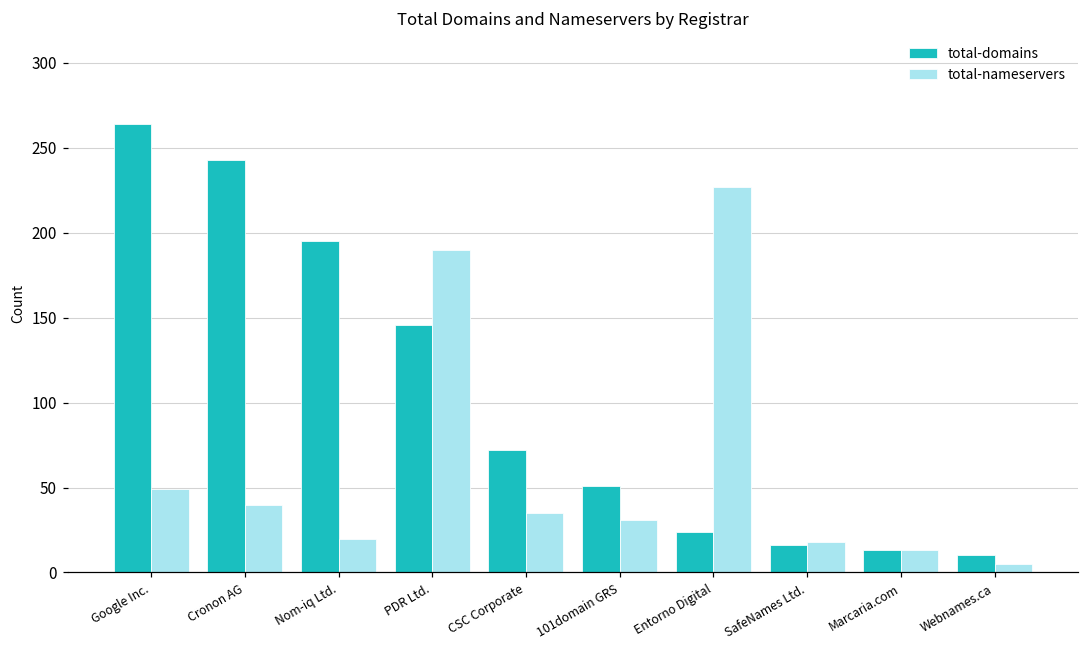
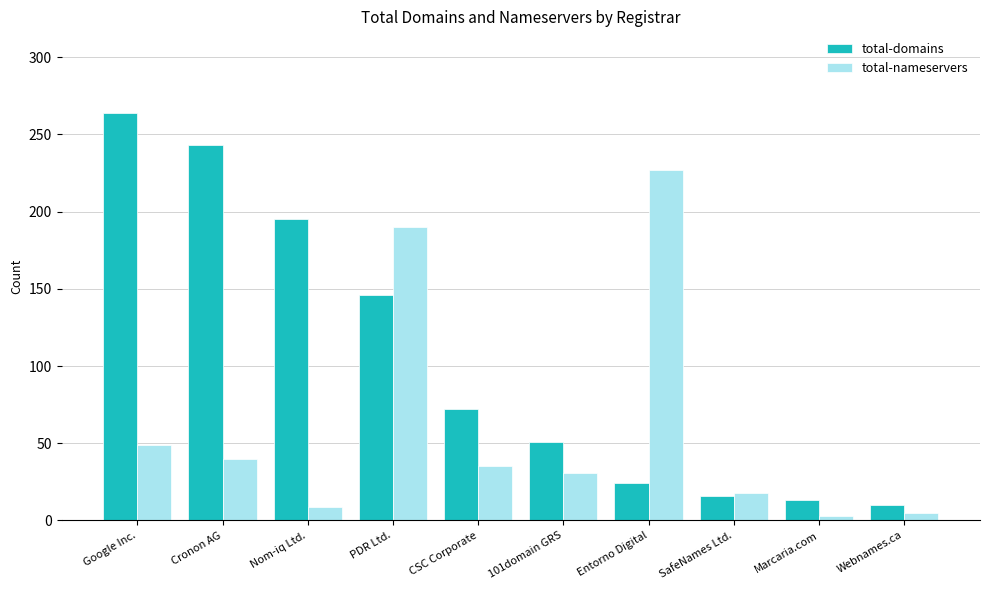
total-nameservers, Nom-iq Ltd.: 20 -> 9
total-nameservers, Marcaria.com: 13 -> 3
